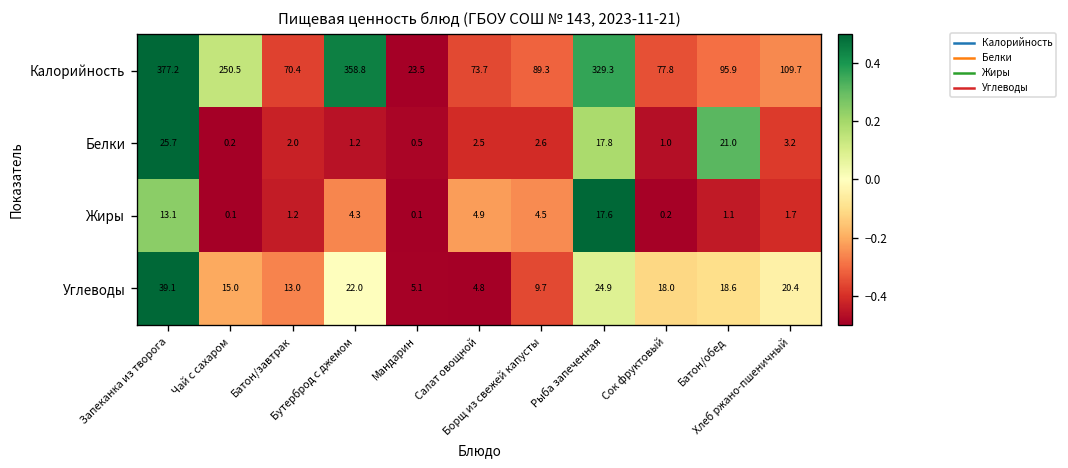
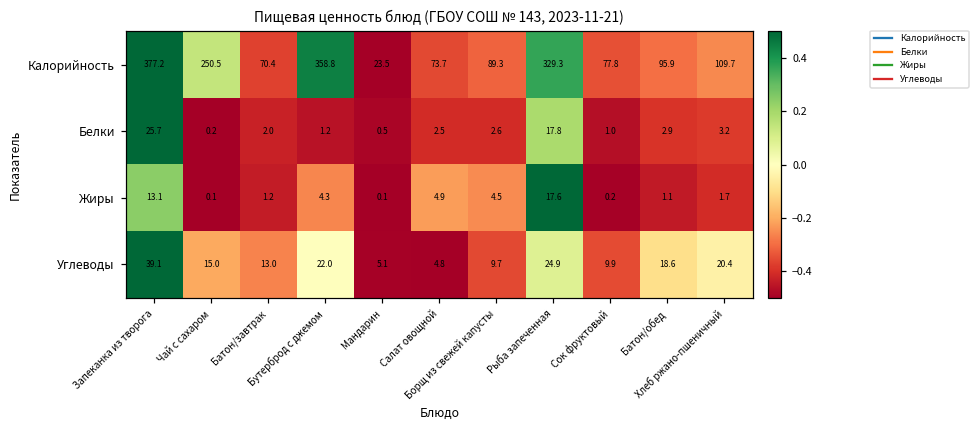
Белки, Батон/обед: 21.0 -> 2.9
Углеводы, Сок фруктовый: 18.0 -> 9.9
